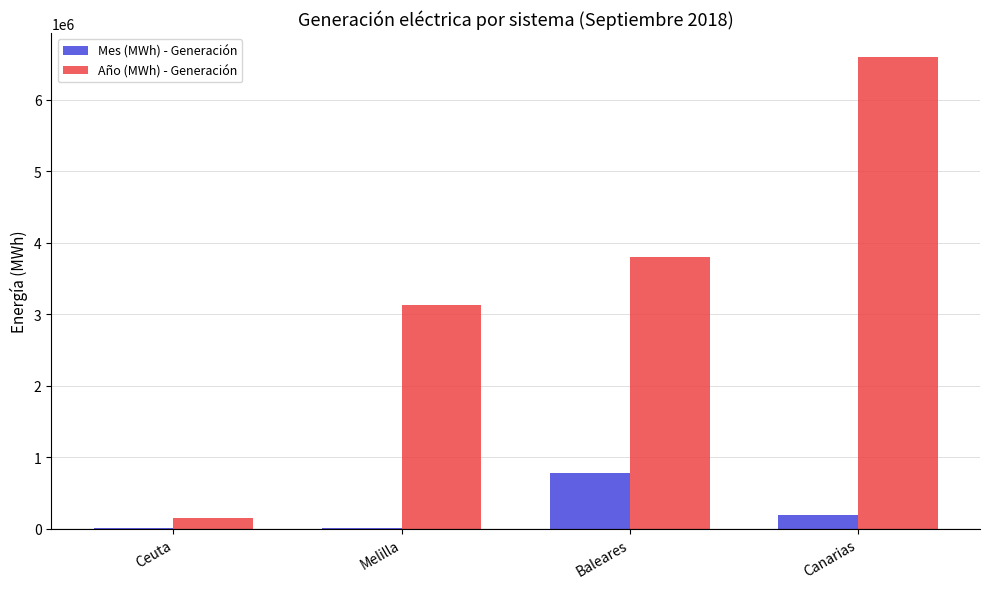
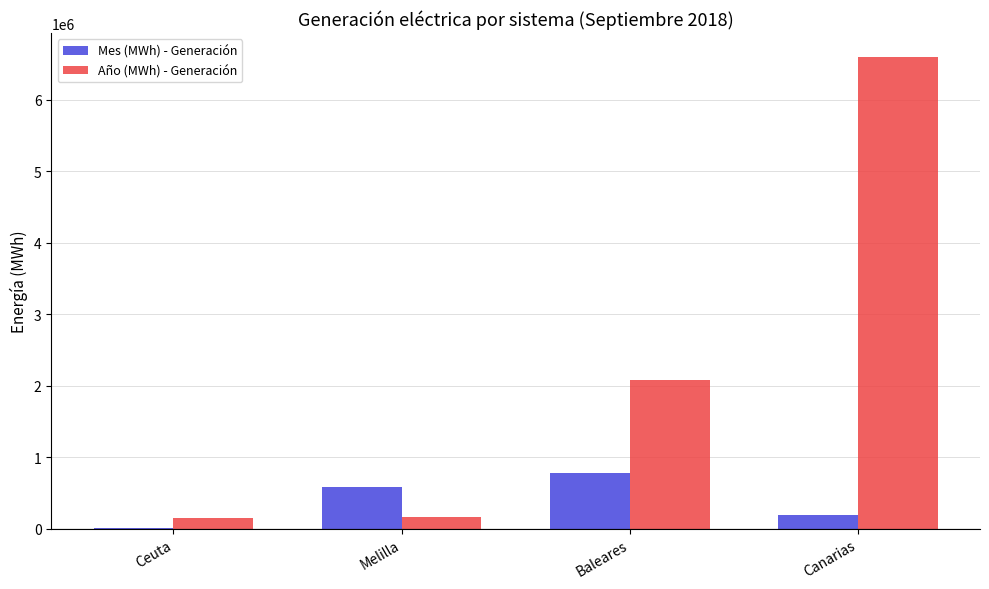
Mes (MWh) - Generación, Melilla: 0 -> 600000
Año (MWh) - Generación, Melilla: 3100000 -> 200000
Año (MWh) - Generación, Baleares: 3800000 -> 2100000
